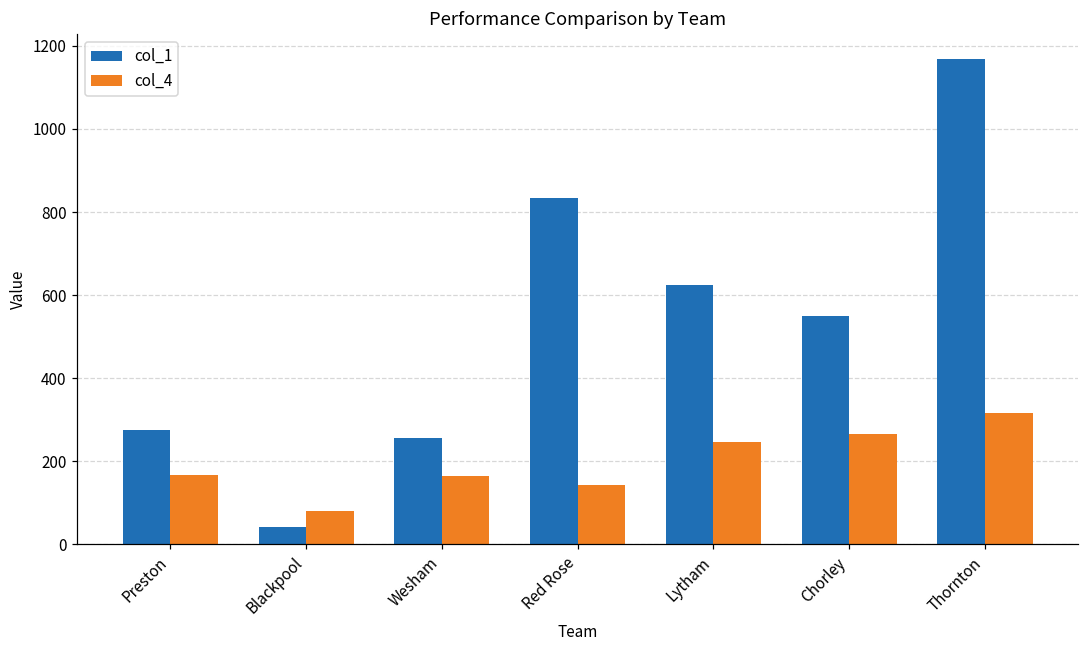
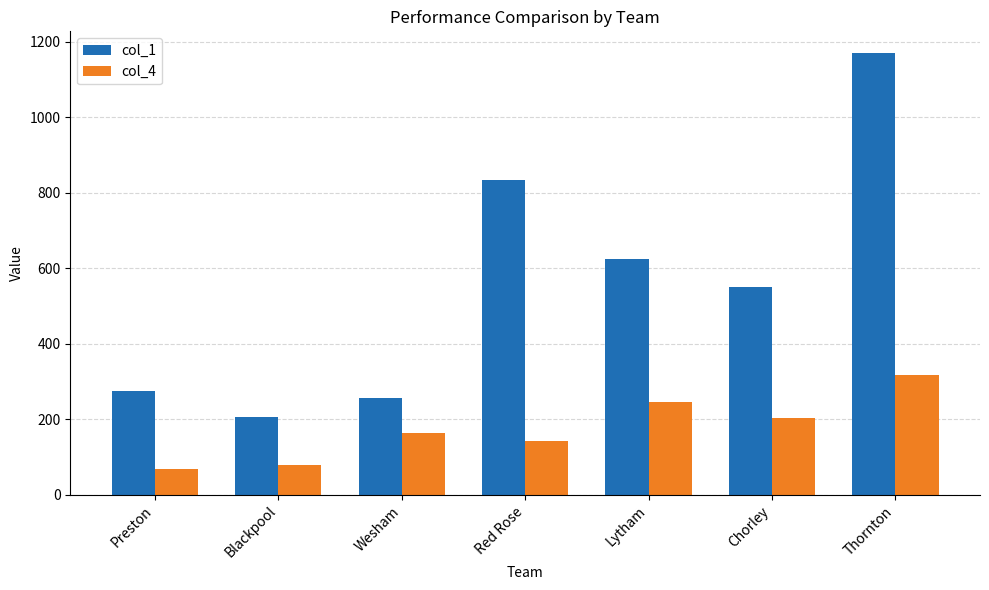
col_4, Preston: 170 -> 70
col_1, Blackpool: 40 -> 210
col_4, Chorley: 270 -> 200
